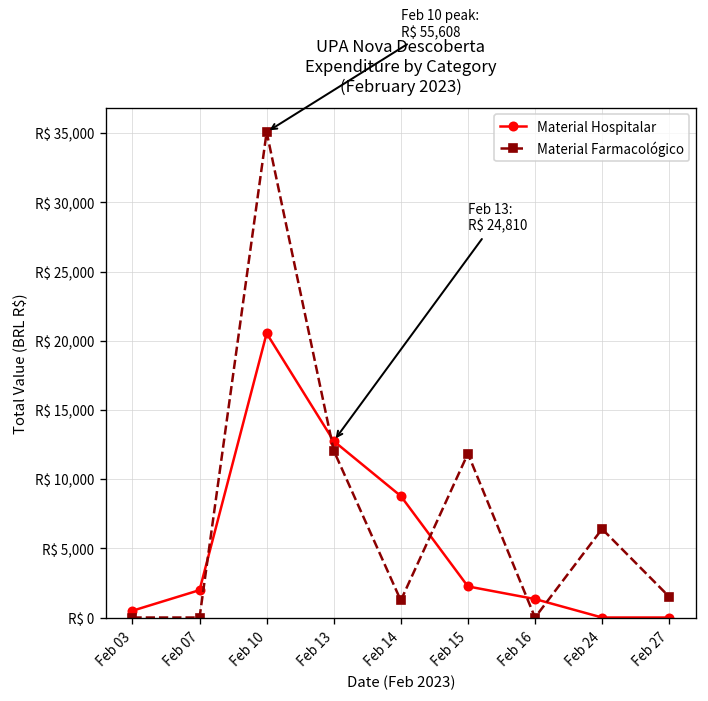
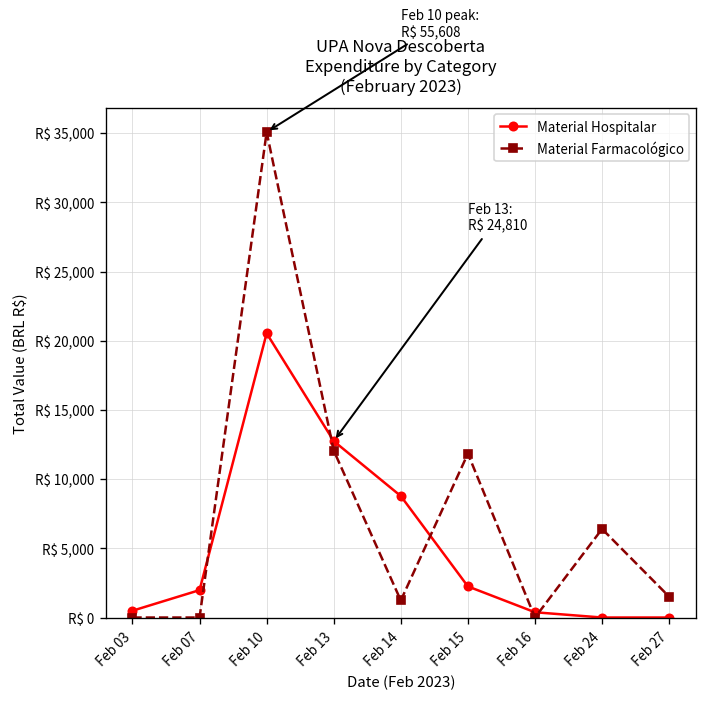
Material Hospitalar, Feb 16: R$ 1,300 -> R$ 400
